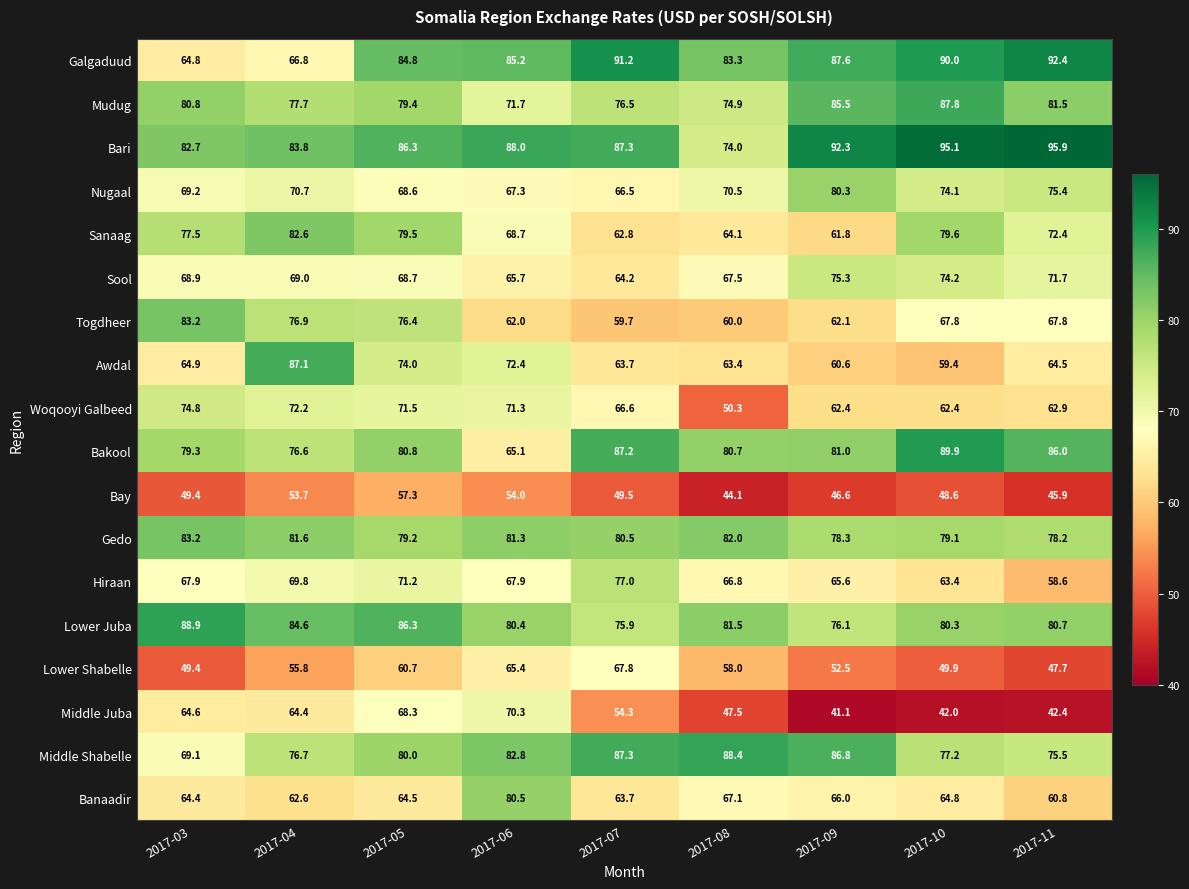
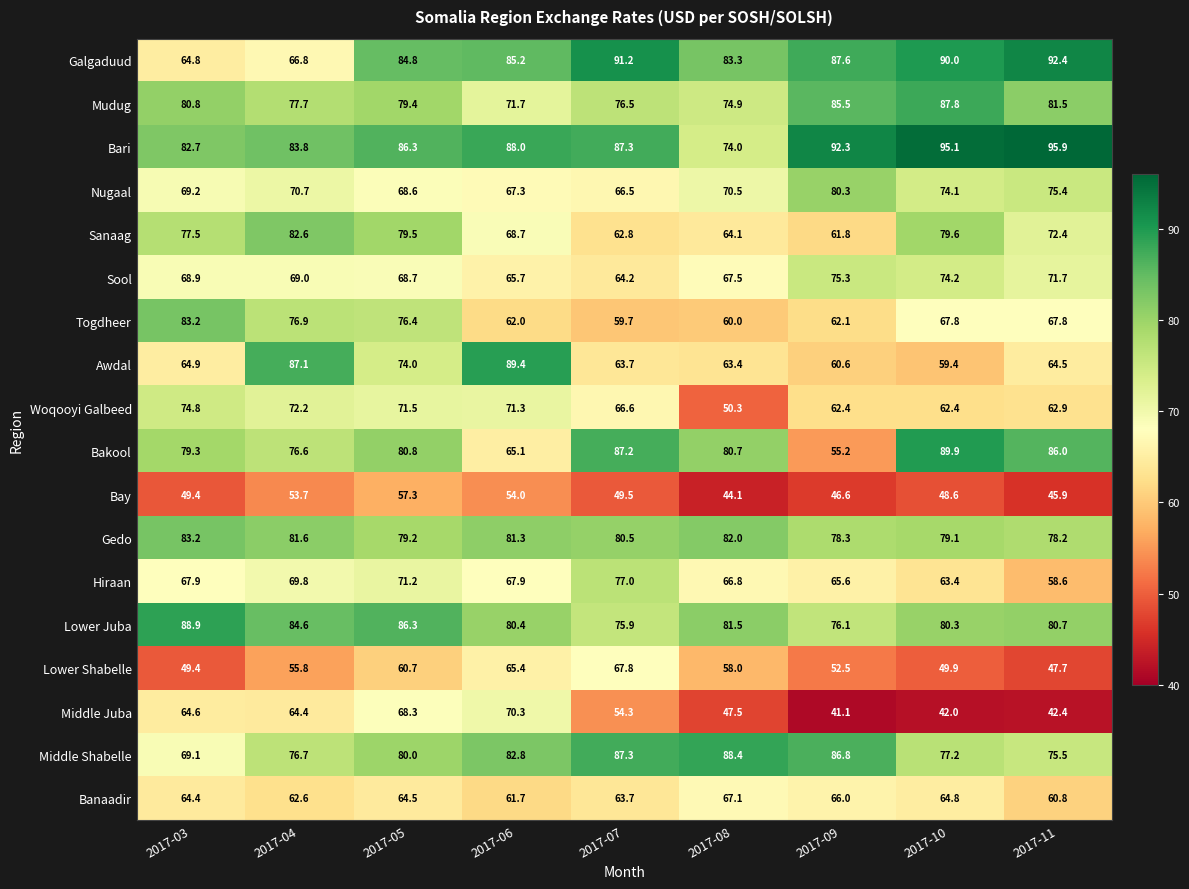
Awdal, 2017-06: 72.4 -> 89.4
Bakool, 2017-09: 81.0 -> 55.2
Banaadir, 2017-06: 80.5 -> 61.7
